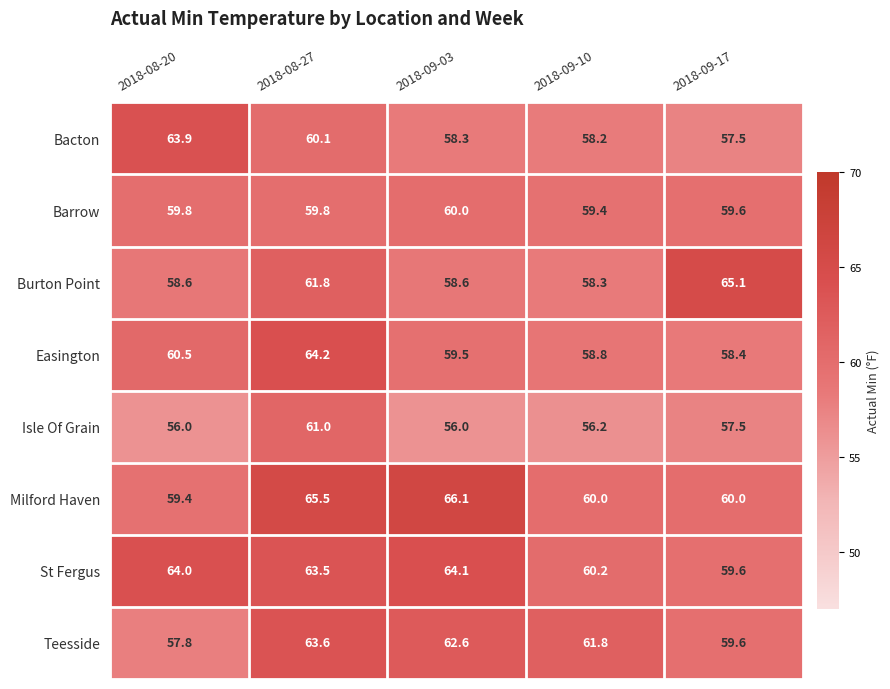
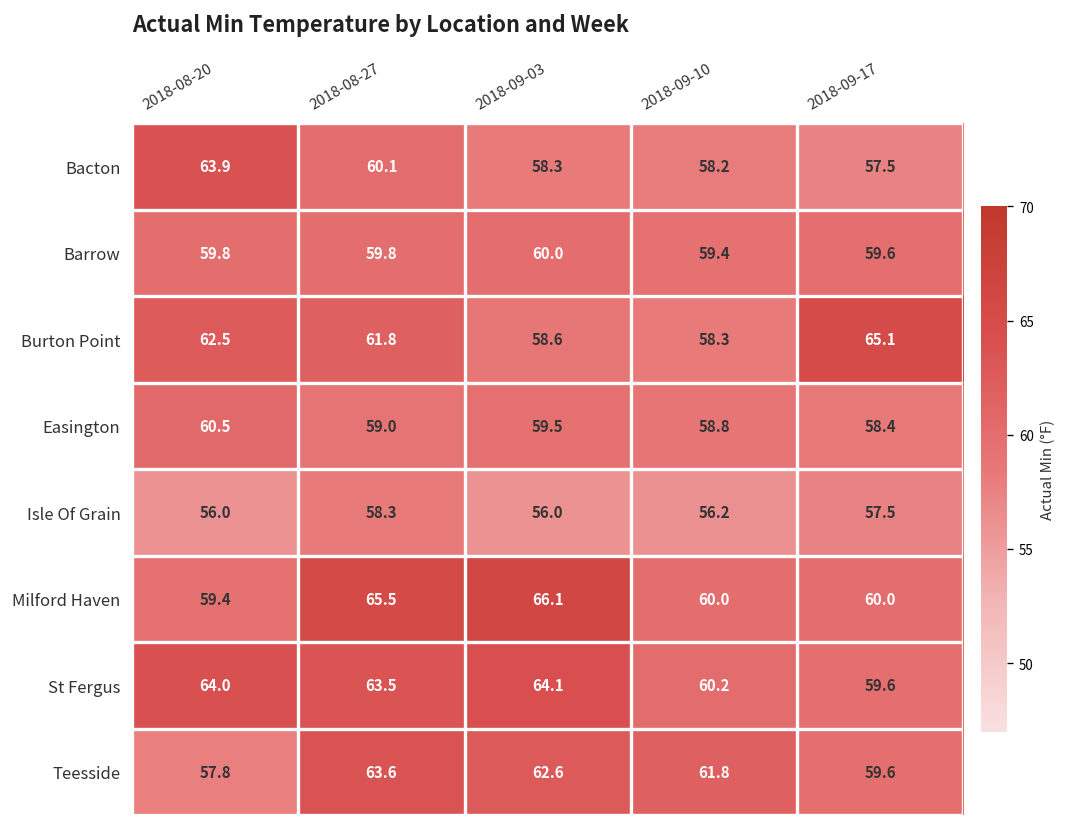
Burton Point, 2018-08-20: 58.6 -> 62.5
Easington, 2018-08-27: 64.2 -> 59.0
Isle Of Grain, 2018-08-27: 61.0 -> 58.3
